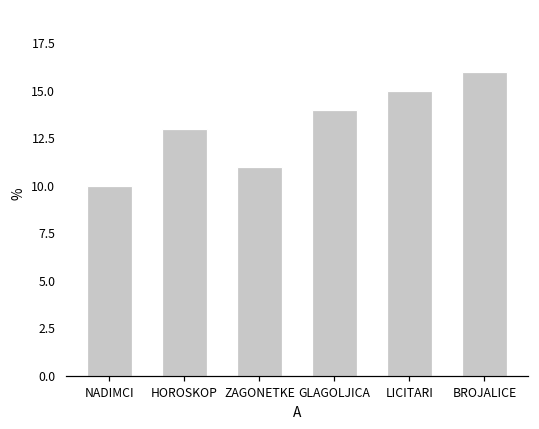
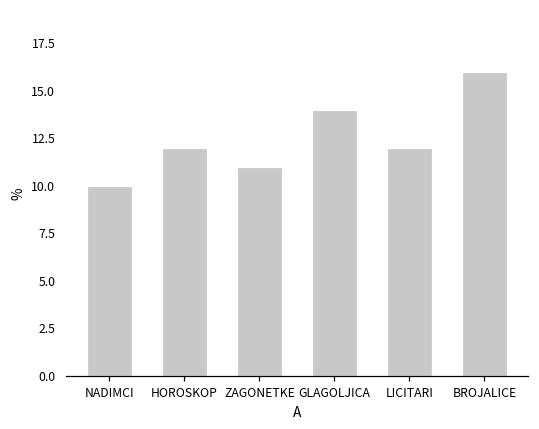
HOROSKOP: 13 -> 12
LICITARI: 15 -> 12
